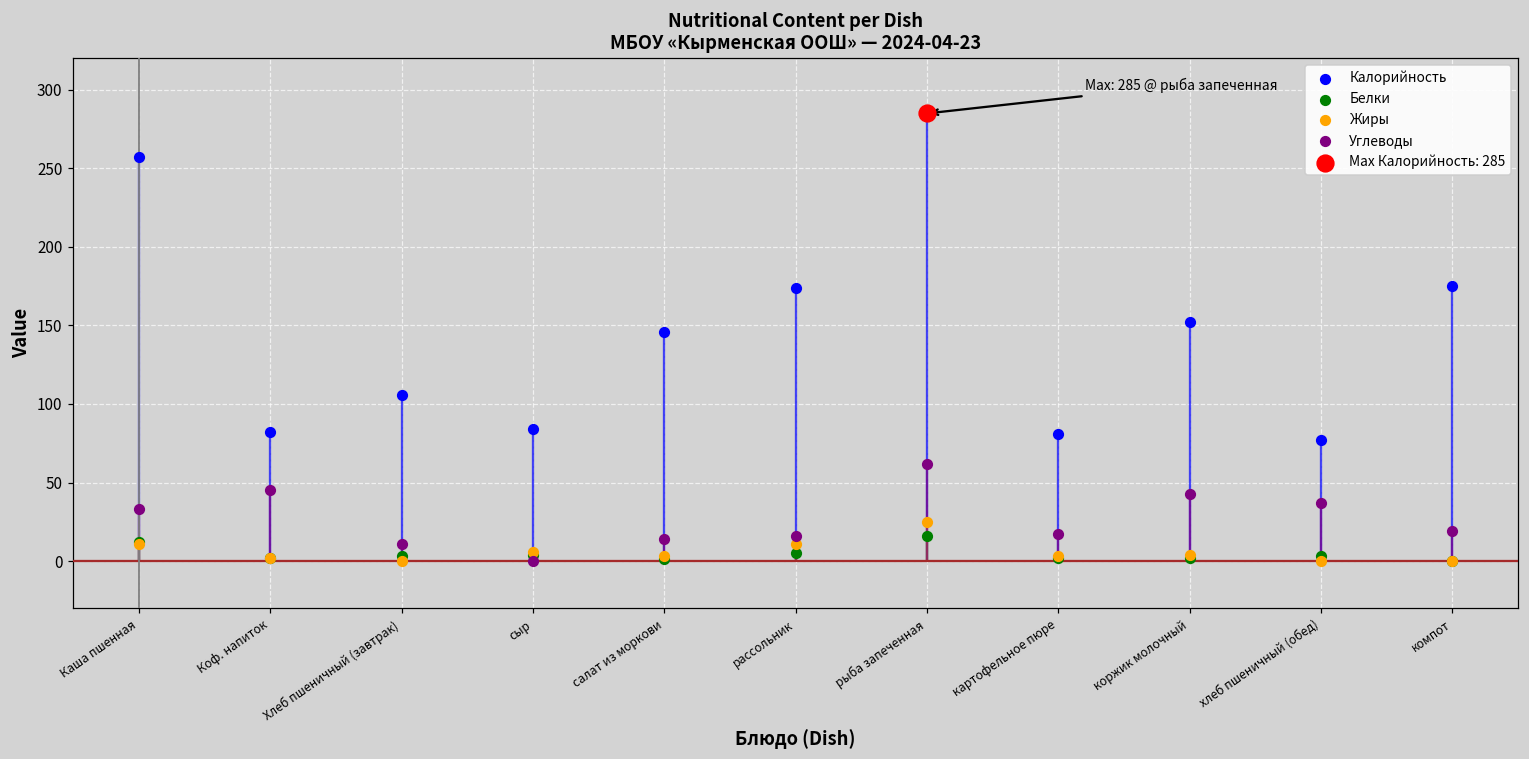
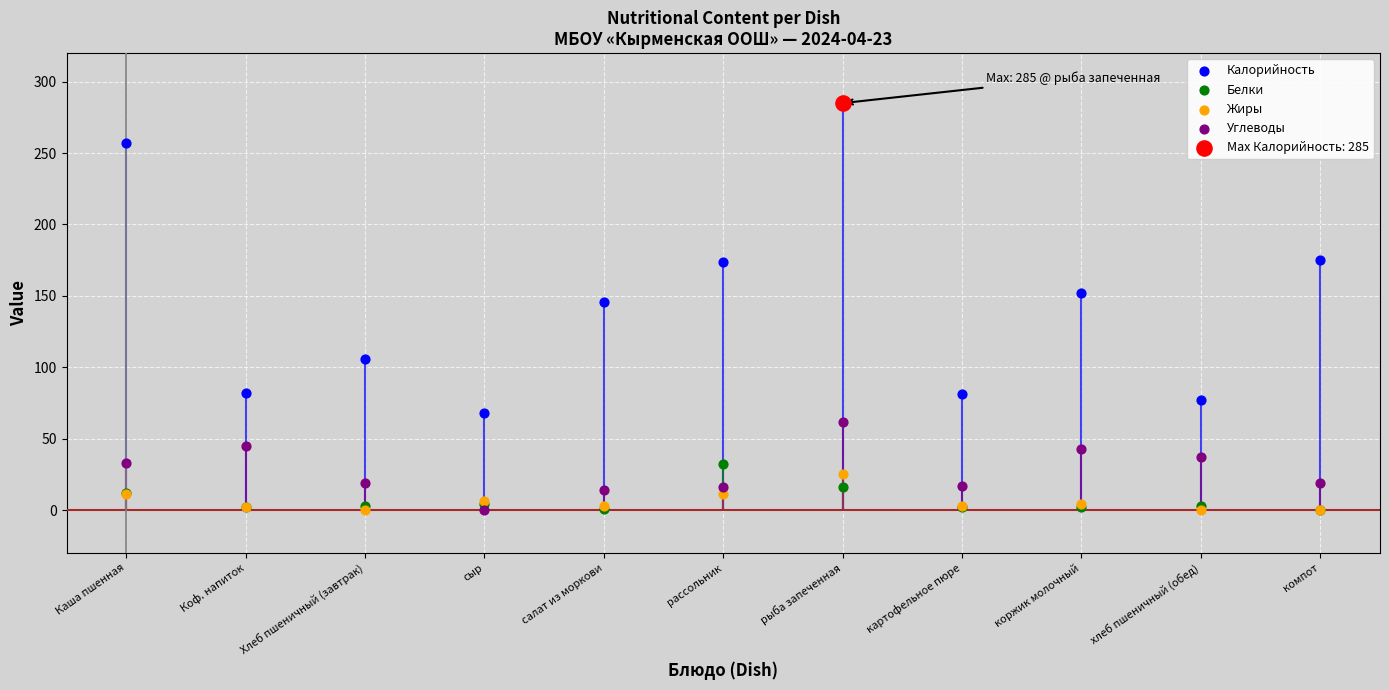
Углеводы, Хлеб пшеничный (завтрак): 11 -> 19
Калорийность, сыр: 84 -> 68
Белки, рассольник: 5 -> 32
